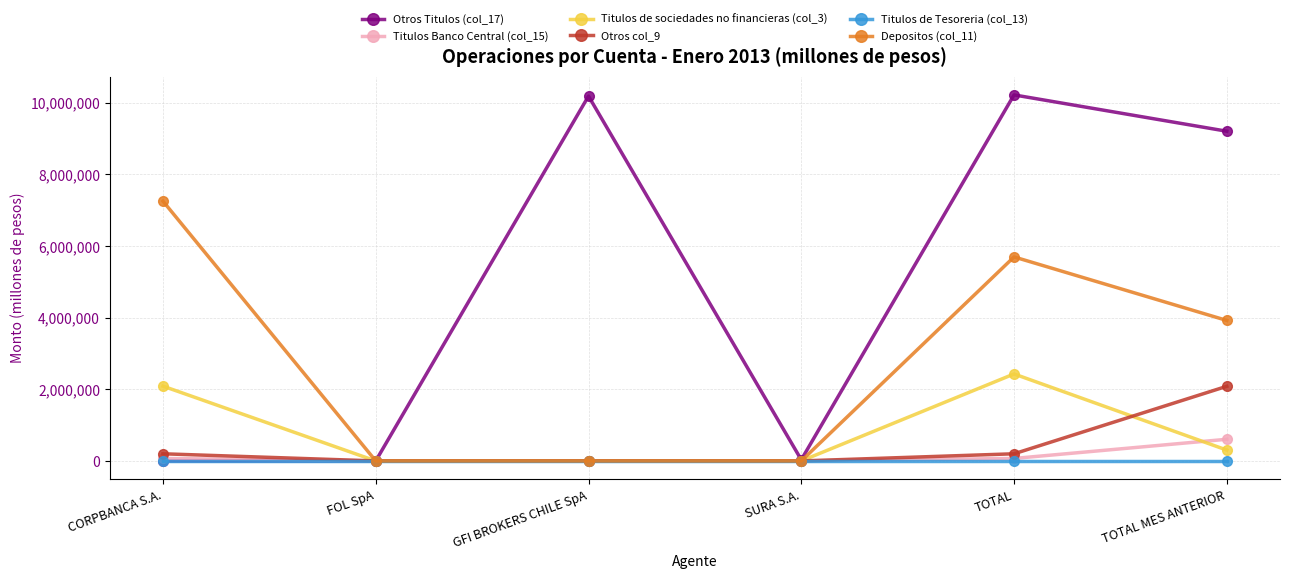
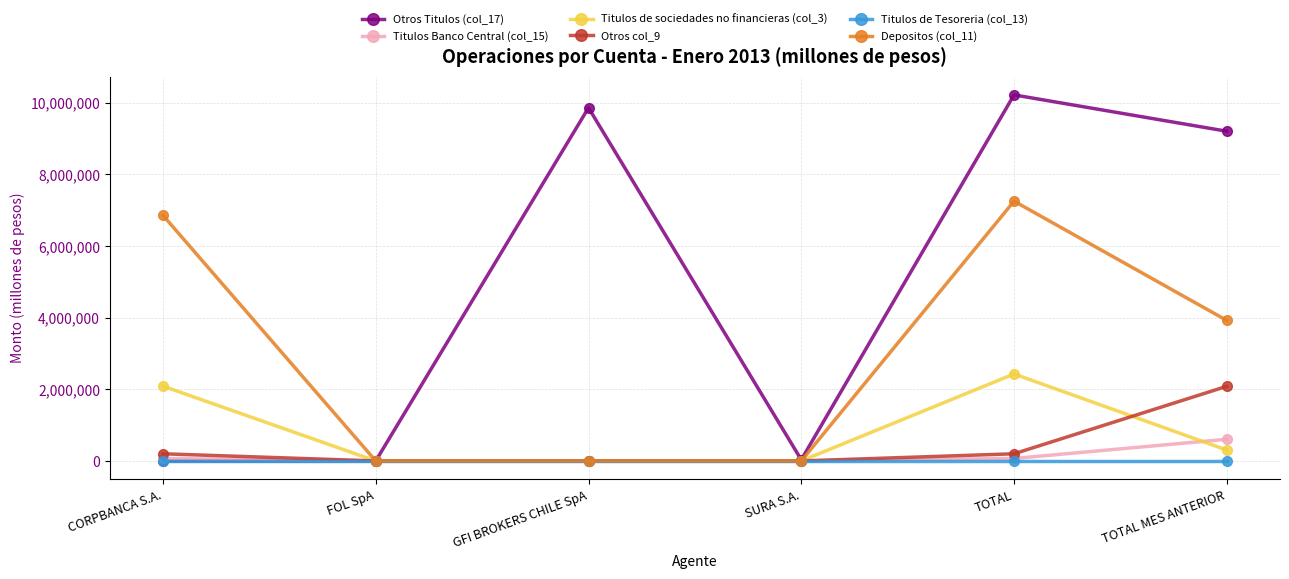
Depositos (col_11), CORPBANCA S.A.: 7,300,000 -> 6,900,000
Otros Titulos (col_17), GFI BROKERS CHILE SpA: 10,200,000 -> 9,900,000
Depositos (col_11), TOTAL: 5,700,000 -> 7,300,000
